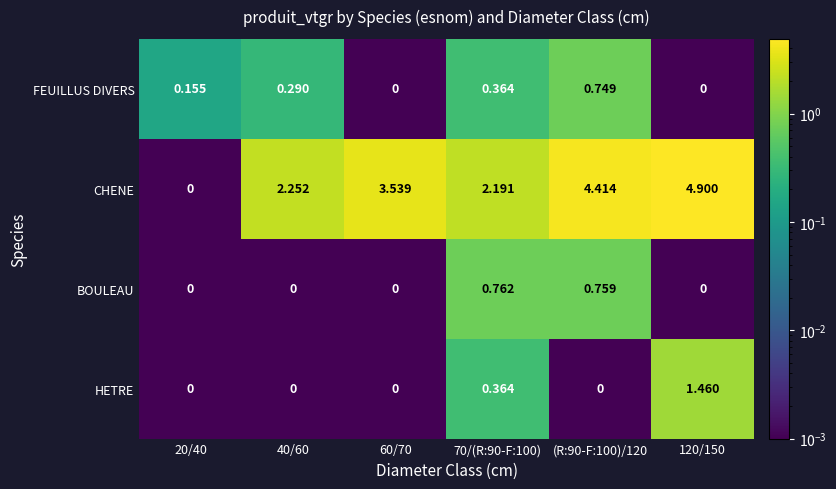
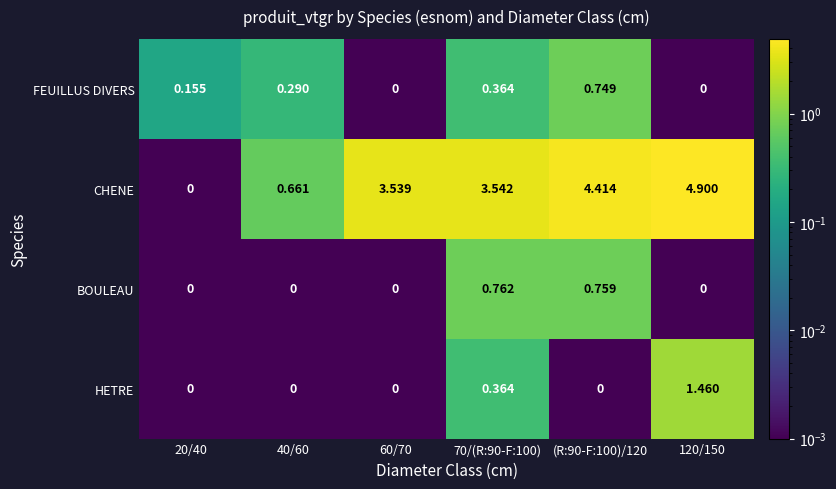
CHENE, 40/60: 2.252 -> 0.661
CHENE, 70/(R:90-F:100): 2.191 -> 3.542
